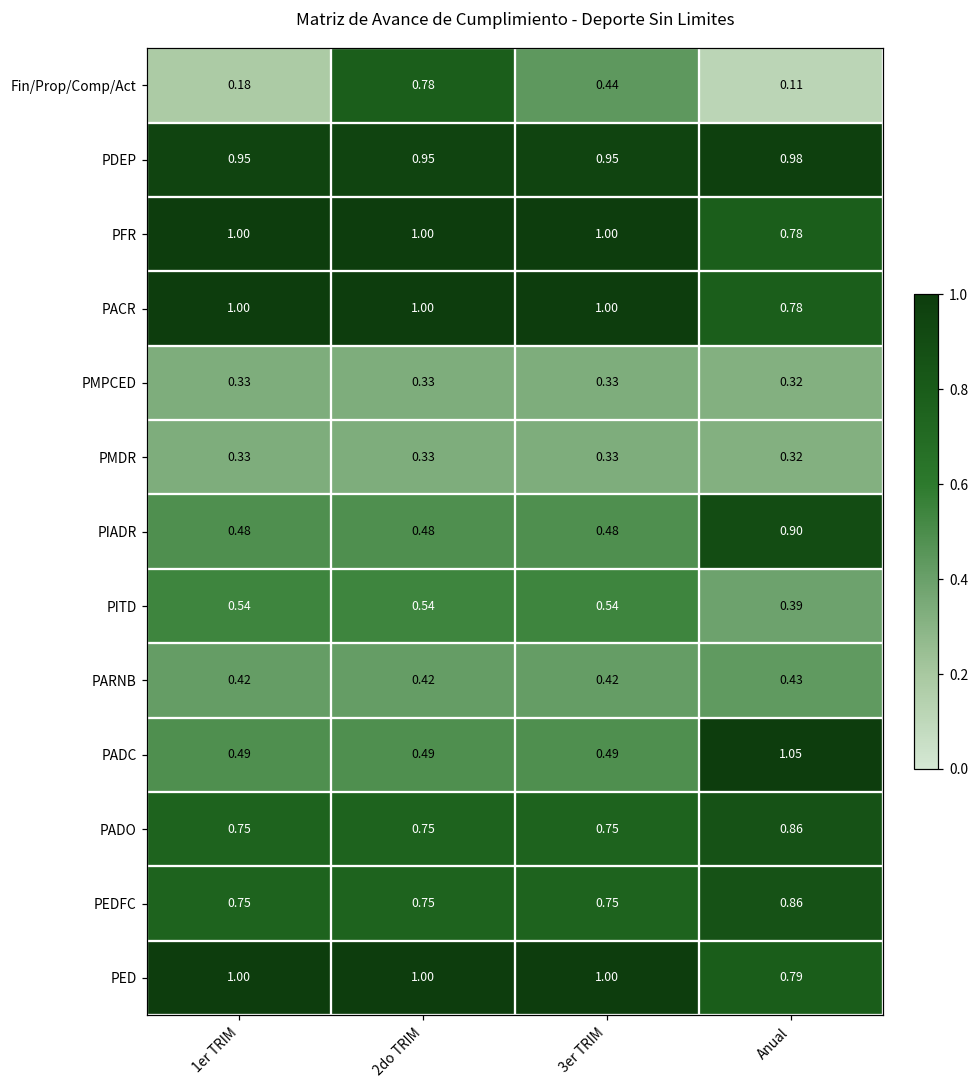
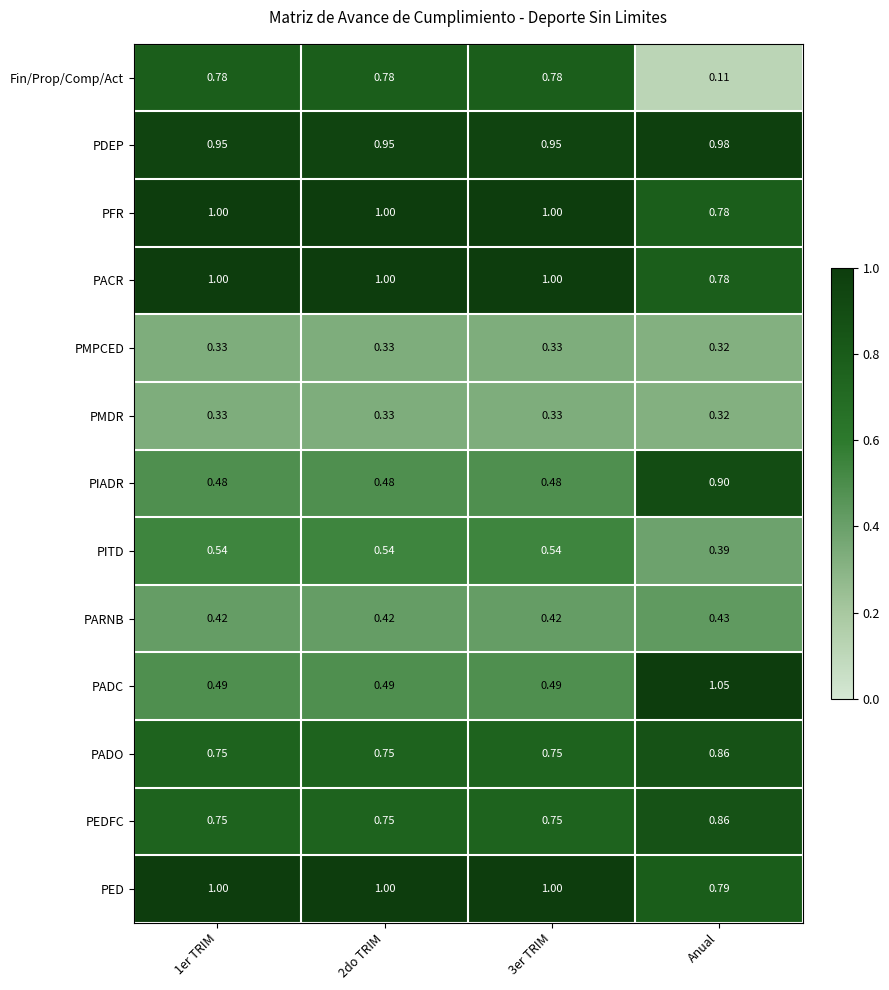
Fin/Prop/Comp/Act, 1er TRIM: 0.18 -> 0.78
Fin/Prop/Comp/Act, 3er TRIM: 0.44 -> 0.78
